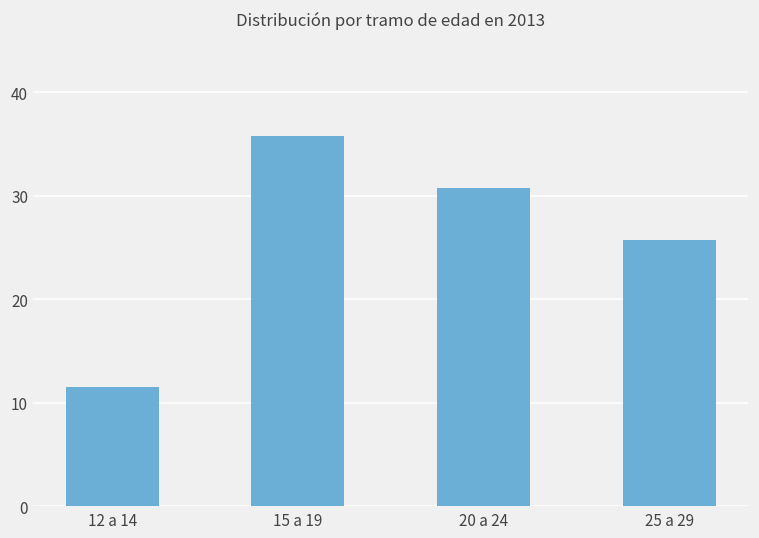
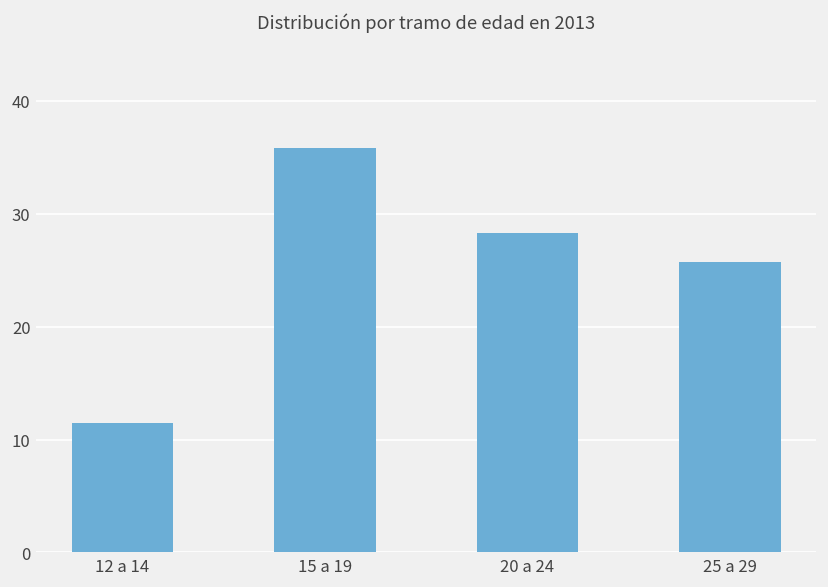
20 a 24: 31 -> 28
